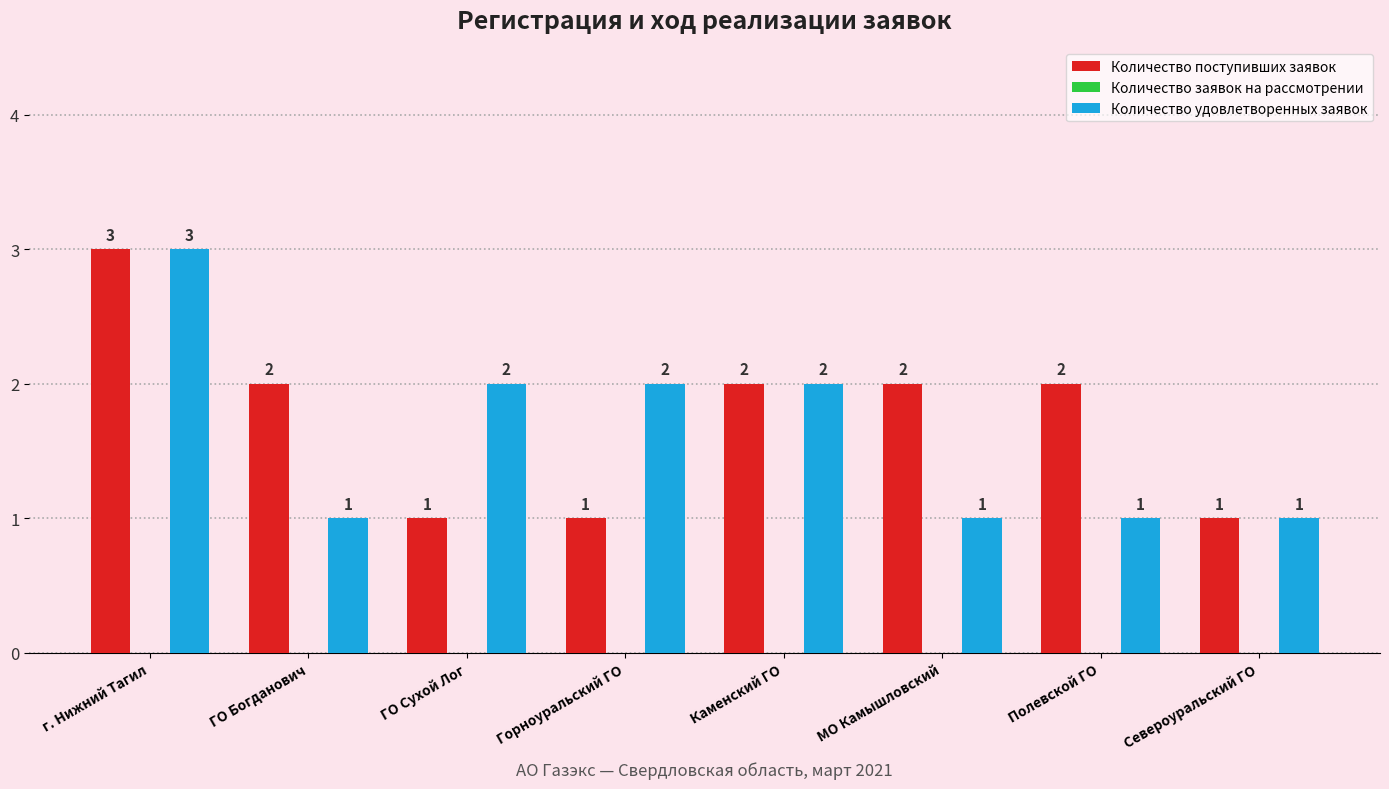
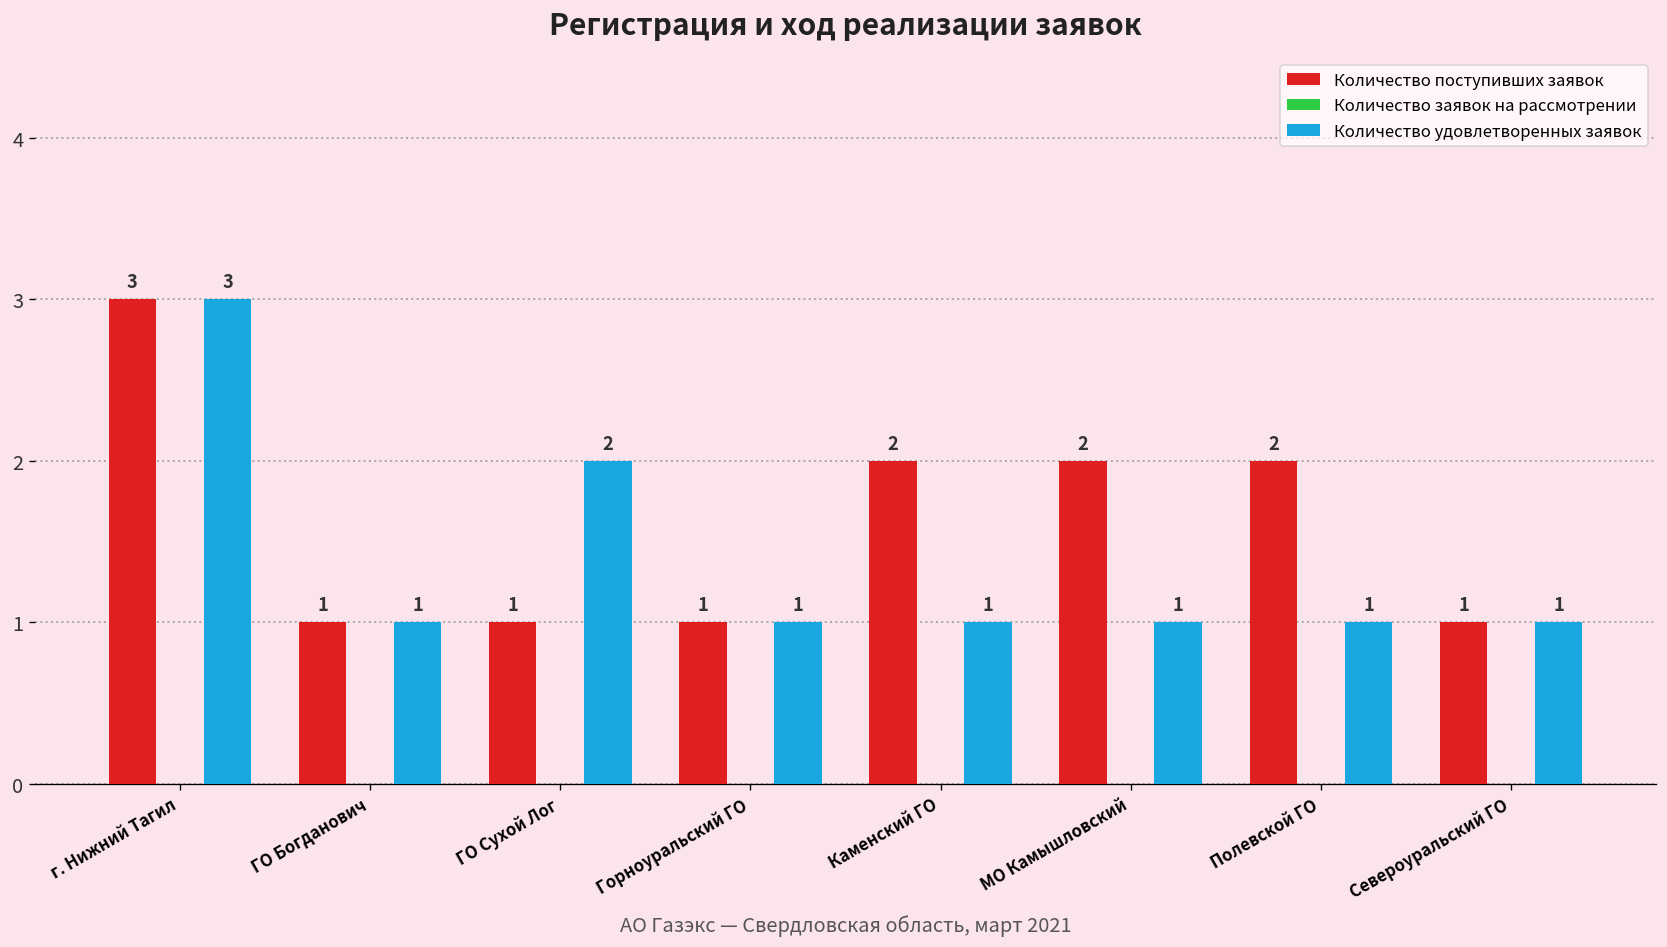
Количество поступивших заявок, ГО Богданович: 2 -> 1
Количество удовлетворенных заявок, Горноуральский ГО: 2 -> 1
Количество удовлетворенных заявок, Каменский ГО: 2 -> 1
